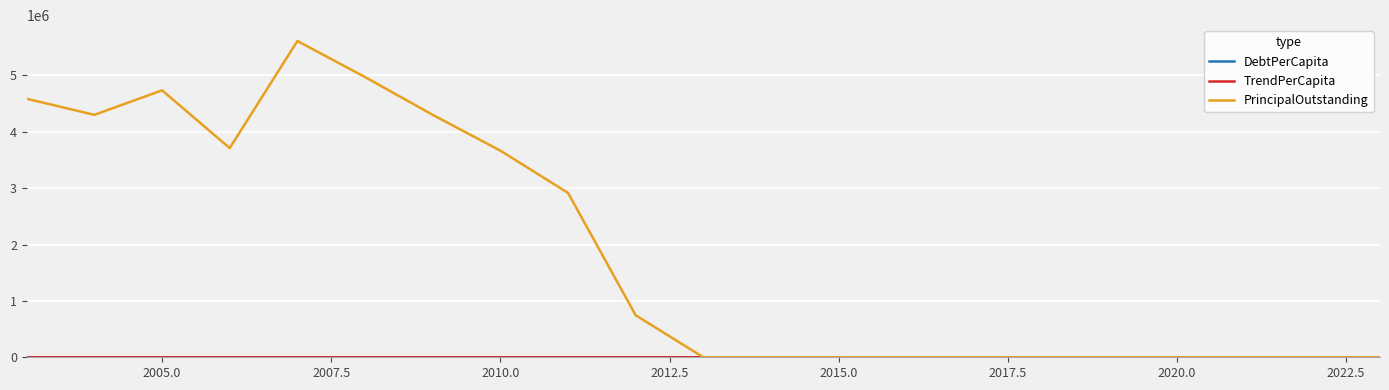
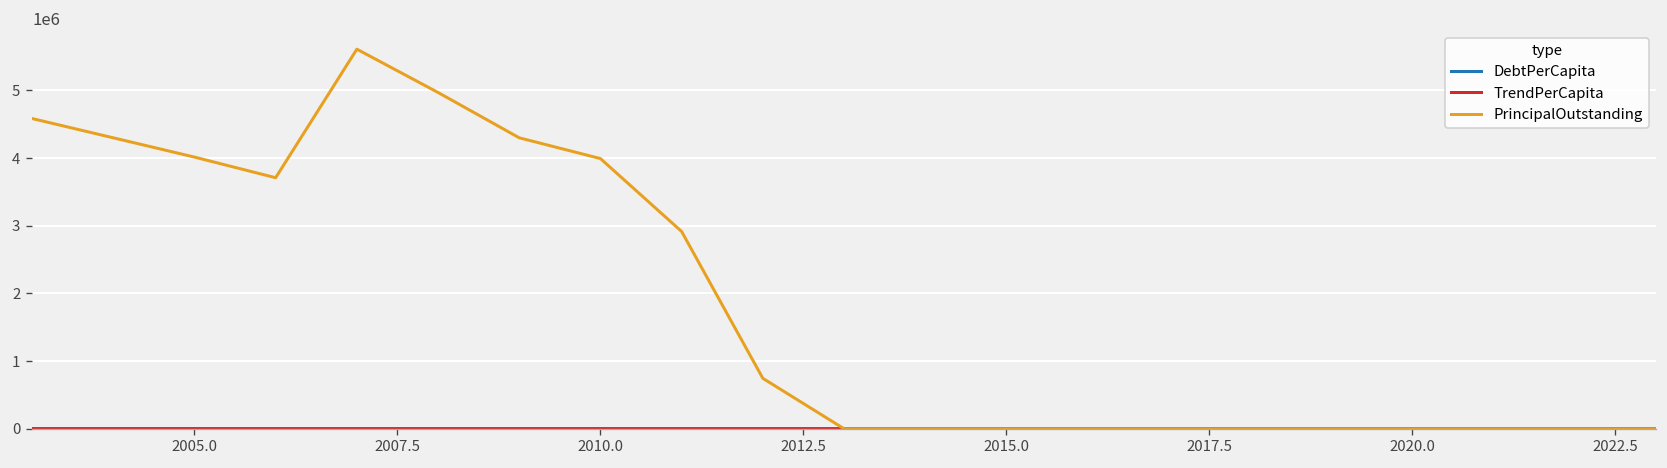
PrincipalOutstanding, 2005.0: 4700000 -> 4000000
PrincipalOutstanding, 2010.0: 3700000 -> 4000000
